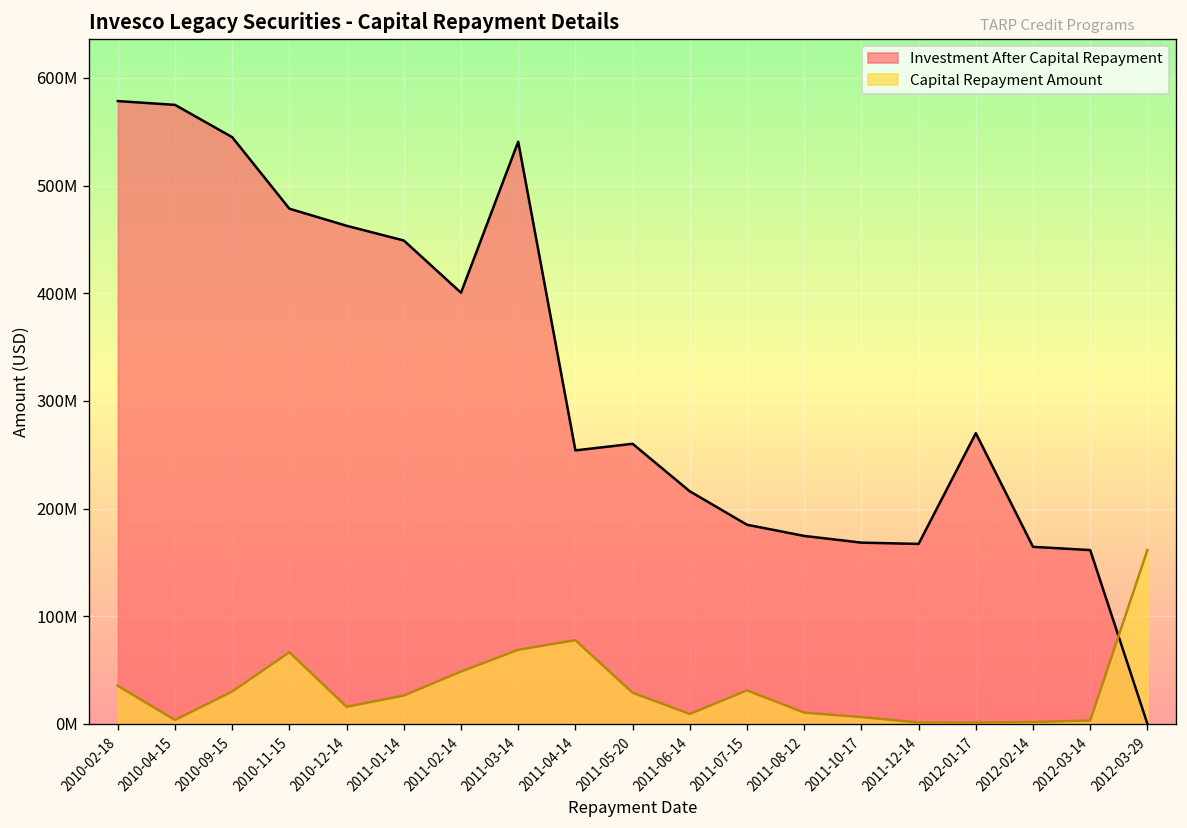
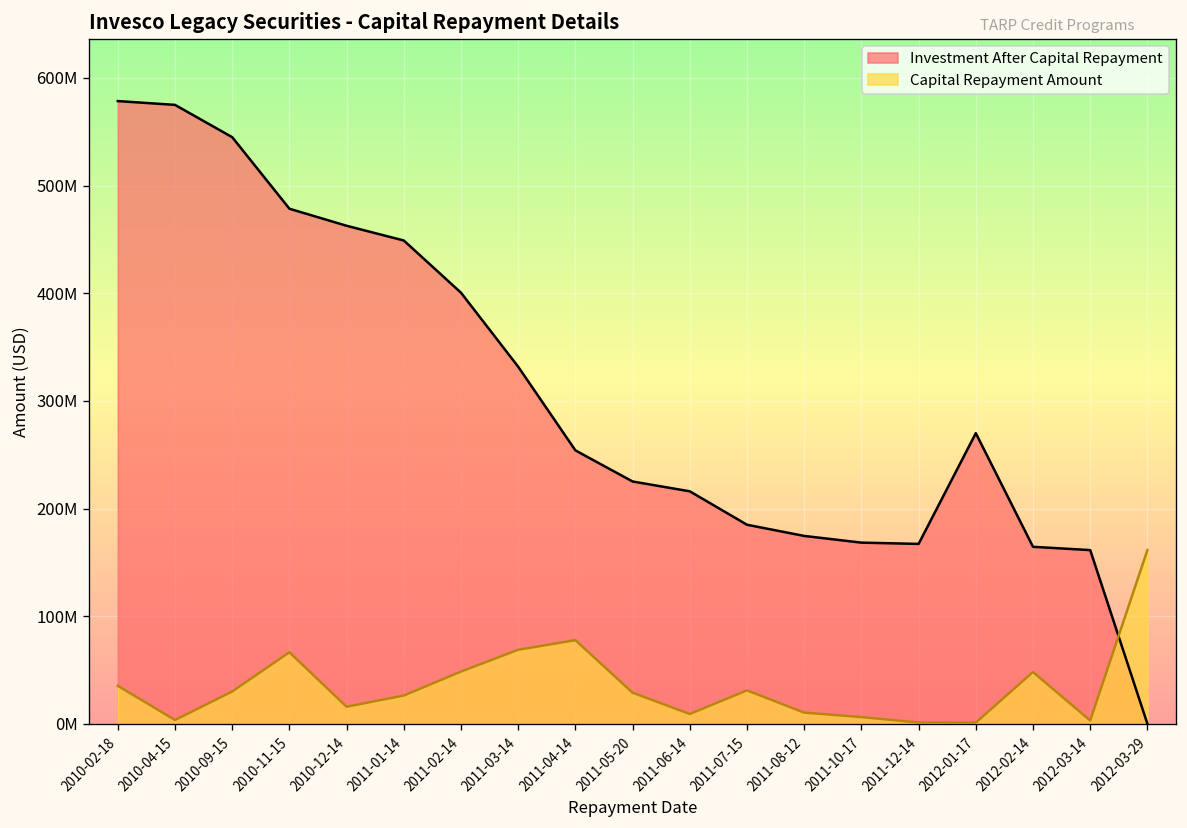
Investment After Capital Repayment, 2011-03-14: 540000000 -> 330000000
Investment After Capital Repayment, 2011-05-20: 260000000 -> 230000000
Capital Repayment Amount, 2012-02-14: 0 -> 50000000
